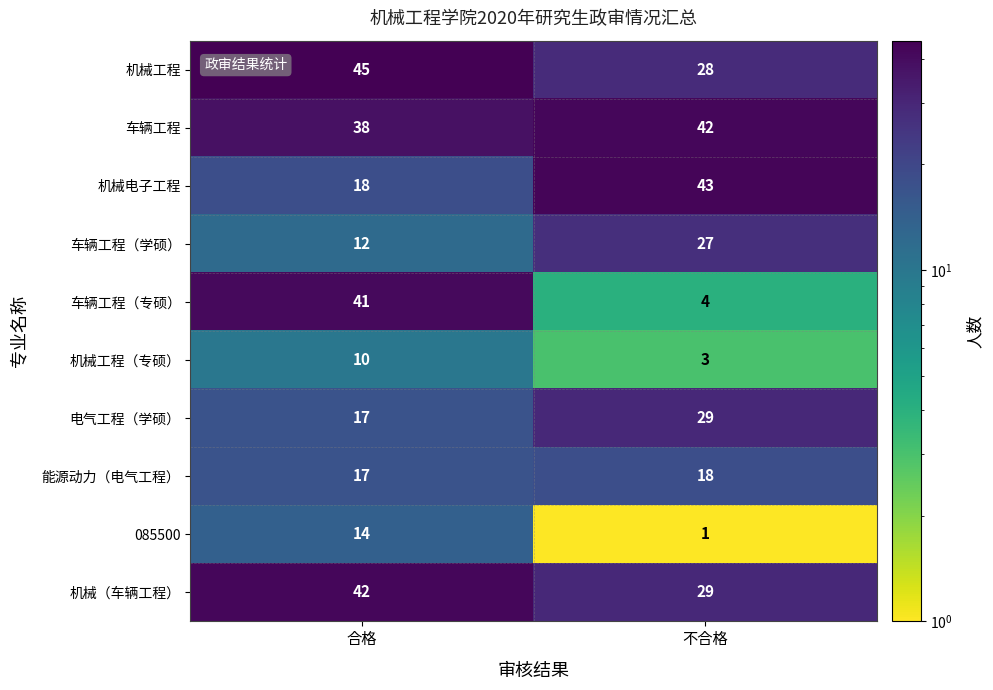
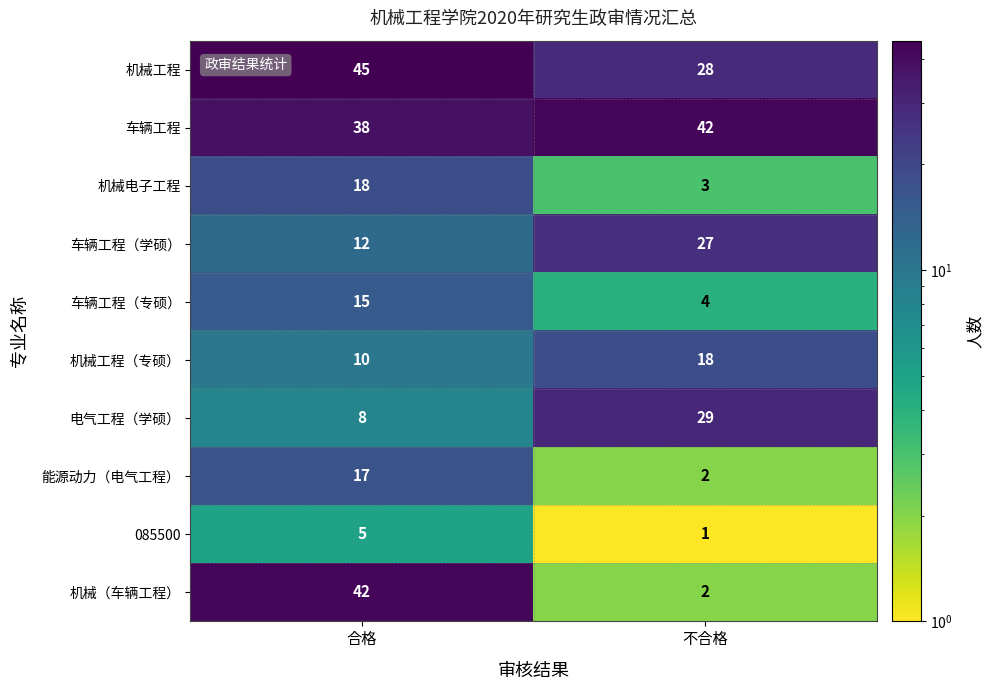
机械电子工程, 不合格: 43 -> 3
车辆工程（专硕）, 合格: 41 -> 15
机械工程（专硕）, 不合格: 3 -> 18
电气工程（学硕）, 合格: 17 -> 8
能源动力（电气工程）, 不合格: 18 -> 2
085500, 合格: 14 -> 5
机械（车辆工程）, 不合格: 29 -> 2
